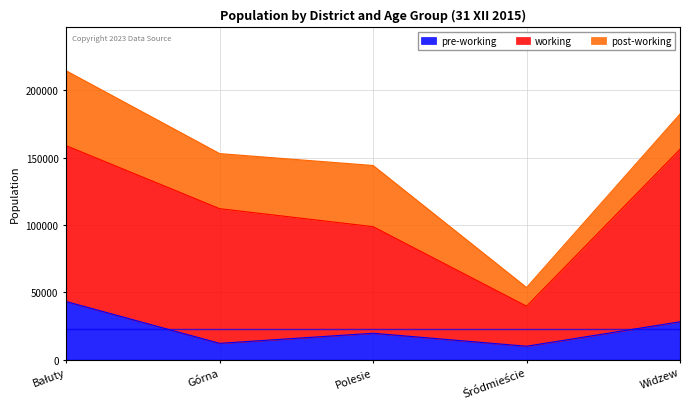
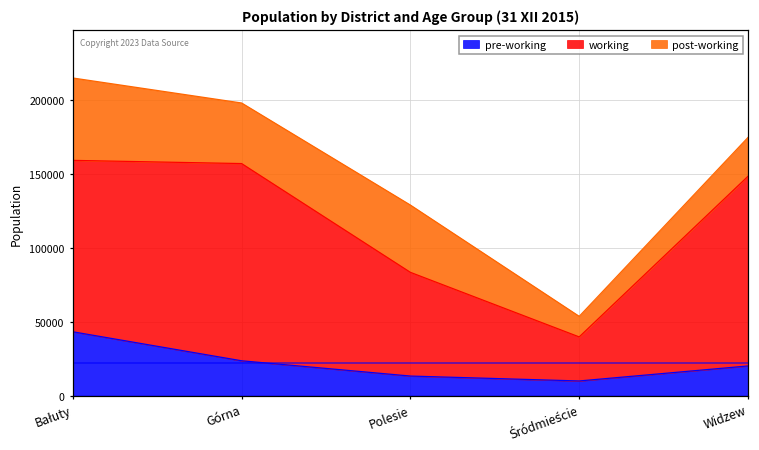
pre-working, Górna: 12000 -> 24000
working, Górna: 100000 -> 133000
pre-working, Polesie: 20000 -> 13000
working, Polesie: 79000 -> 70000
pre-working, Widzew: 28000 -> 20000
